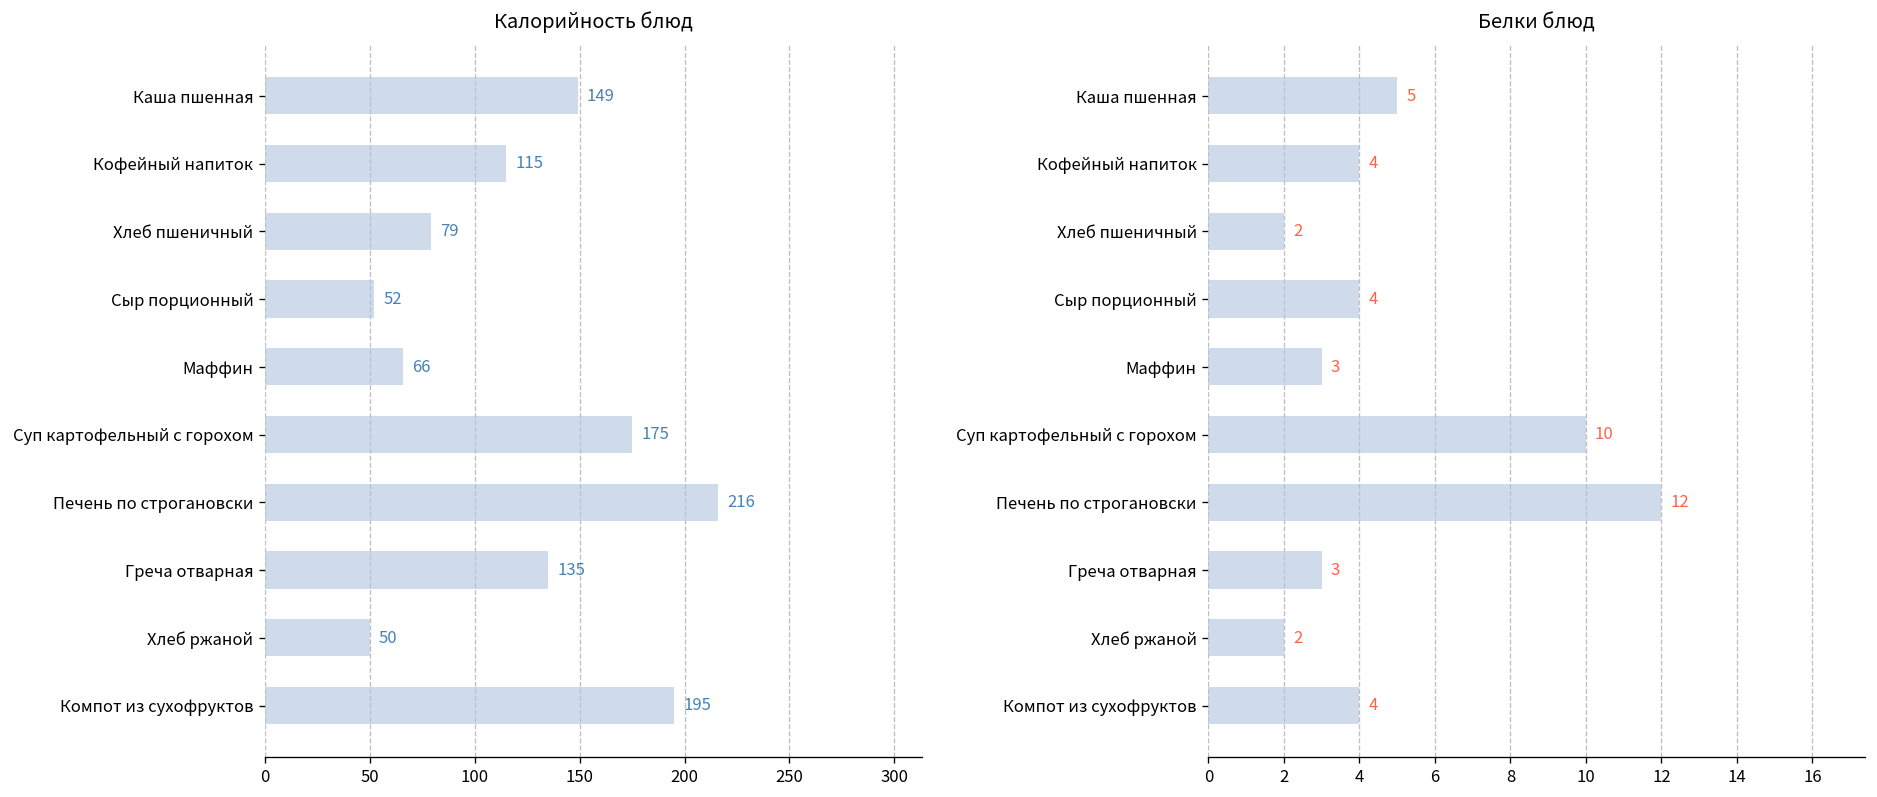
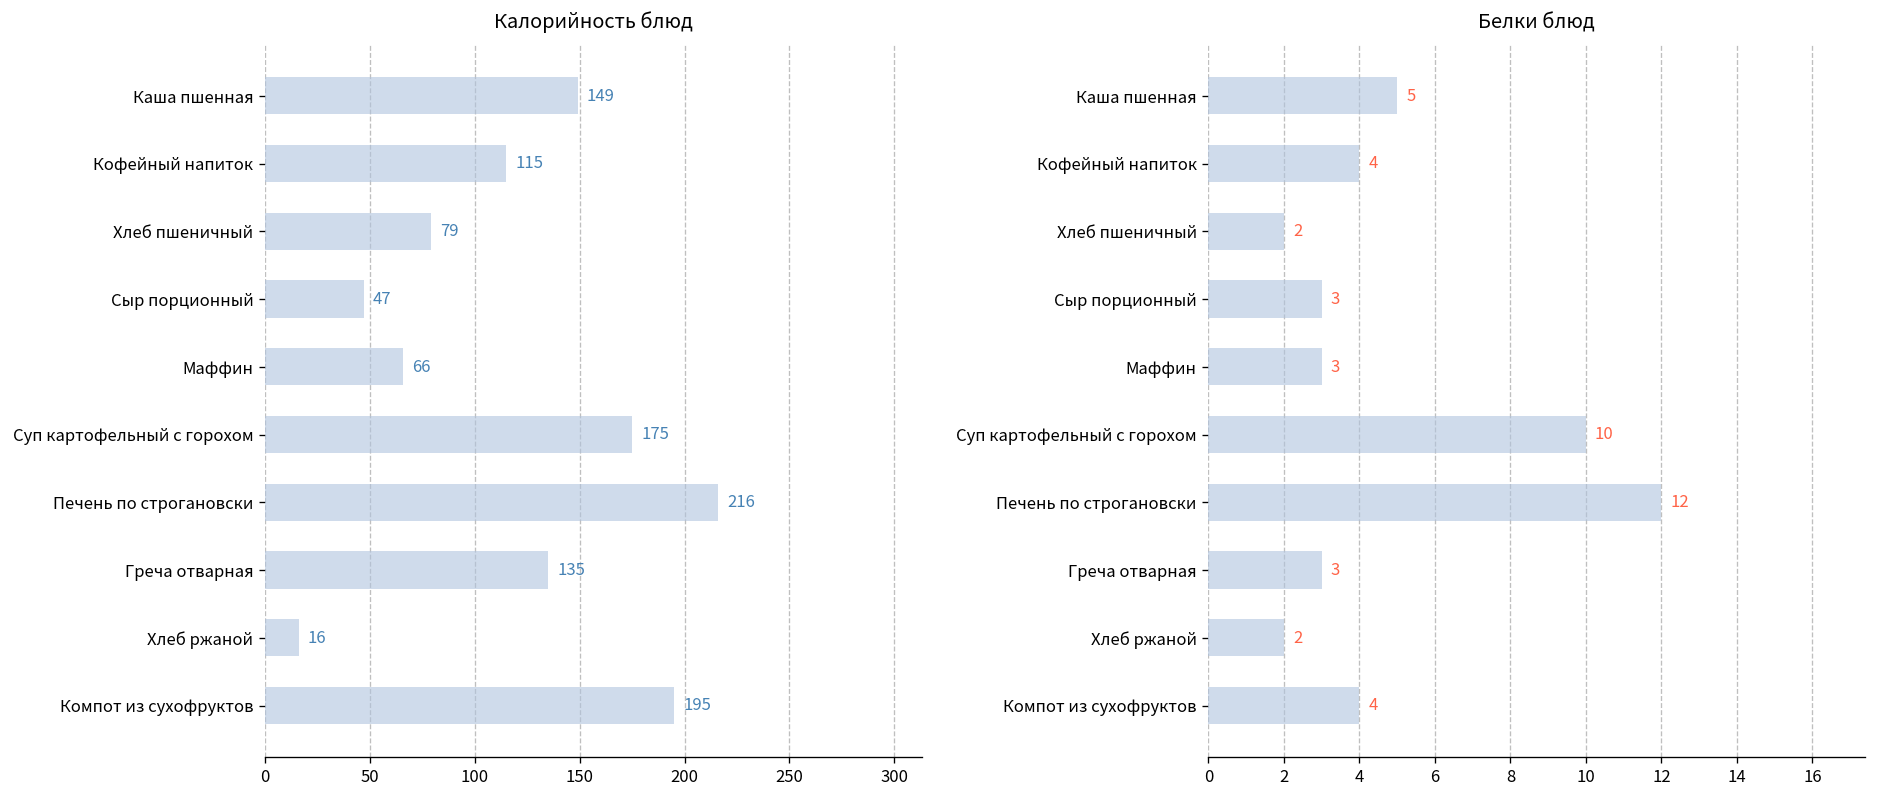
Калорийность блюд, Сыр порционный: 52 -> 47
Калорийность блюд, Хлеб ржаной: 50 -> 16
Белки блюд, Сыр порционный: 4 -> 3
